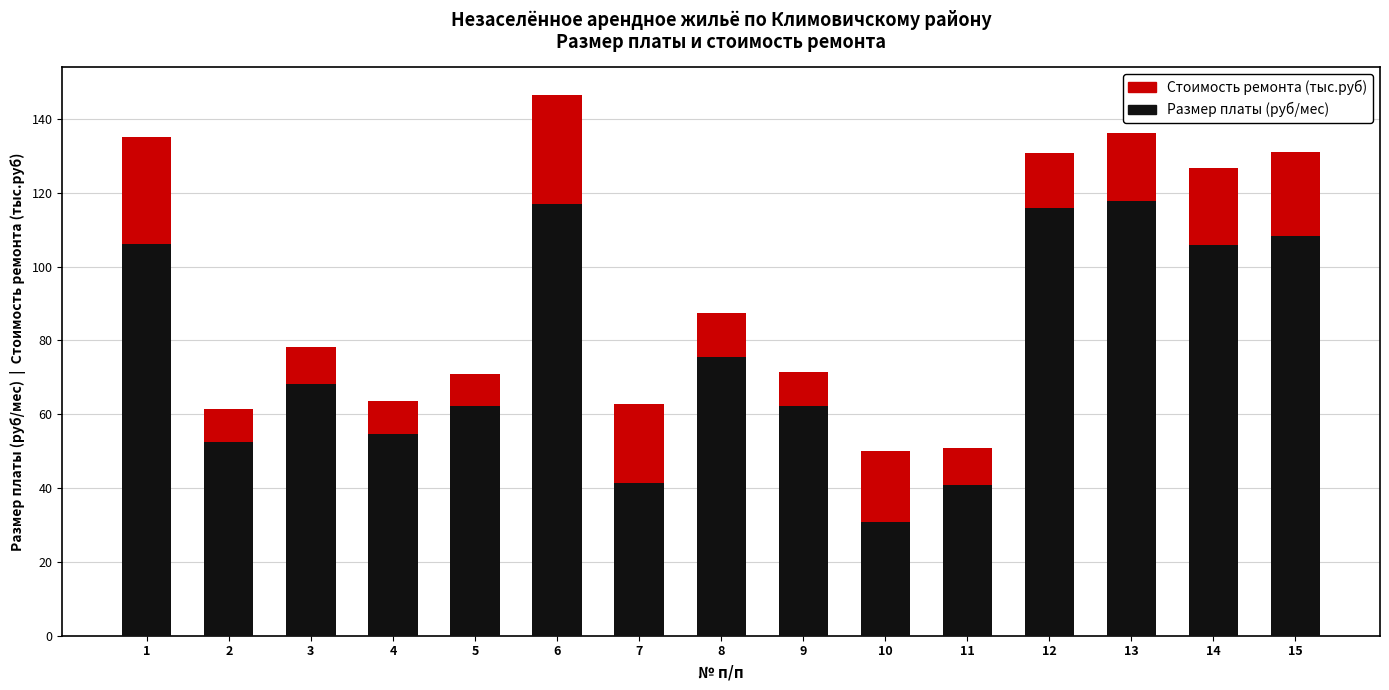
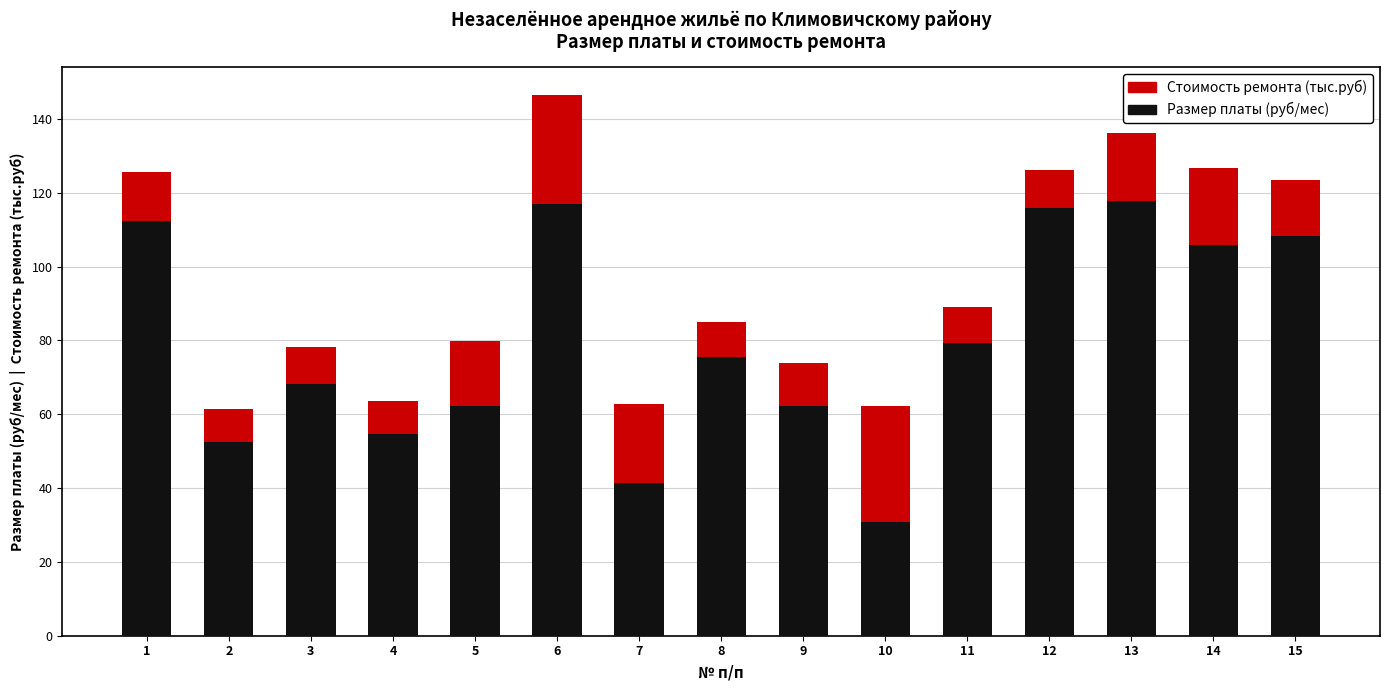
Размер платы (руб/мес), 1: 106 -> 112
Стоимость ремонта (тыс.руб), 1: 29 -> 13
Стоимость ремонта (тыс.руб), 5: 9 -> 17
Стоимость ремонта (тыс.руб), 8: 12 -> 9
Стоимость ремонта (тыс.руб), 9: 9 -> 12
Стоимость ремонта (тыс.руб), 10: 19 -> 31
Размер платы (руб/мес), 11: 41 -> 79
Стоимость ремонта (тыс.руб), 12: 15 -> 10
Стоимость ремонта (тыс.руб), 15: 23 -> 15
